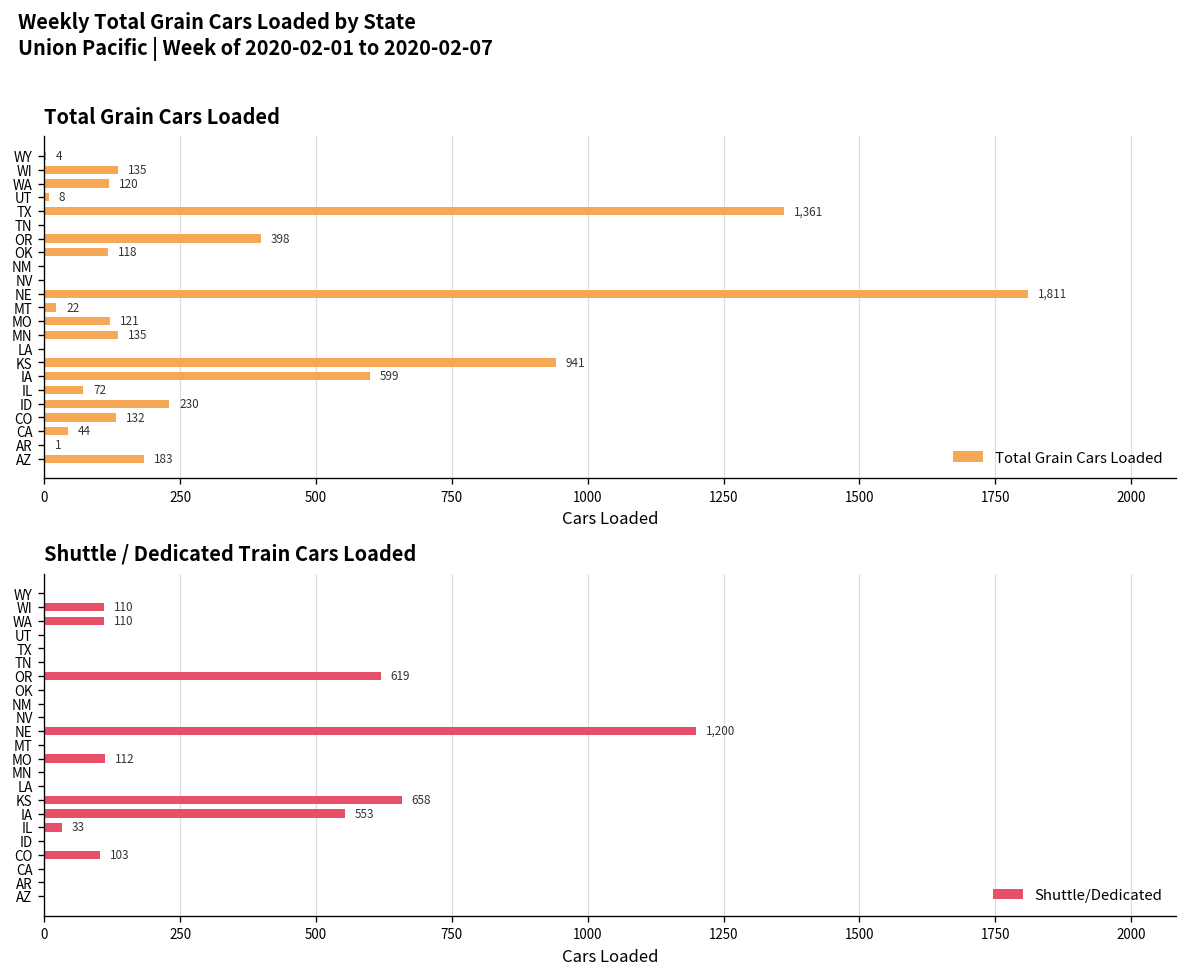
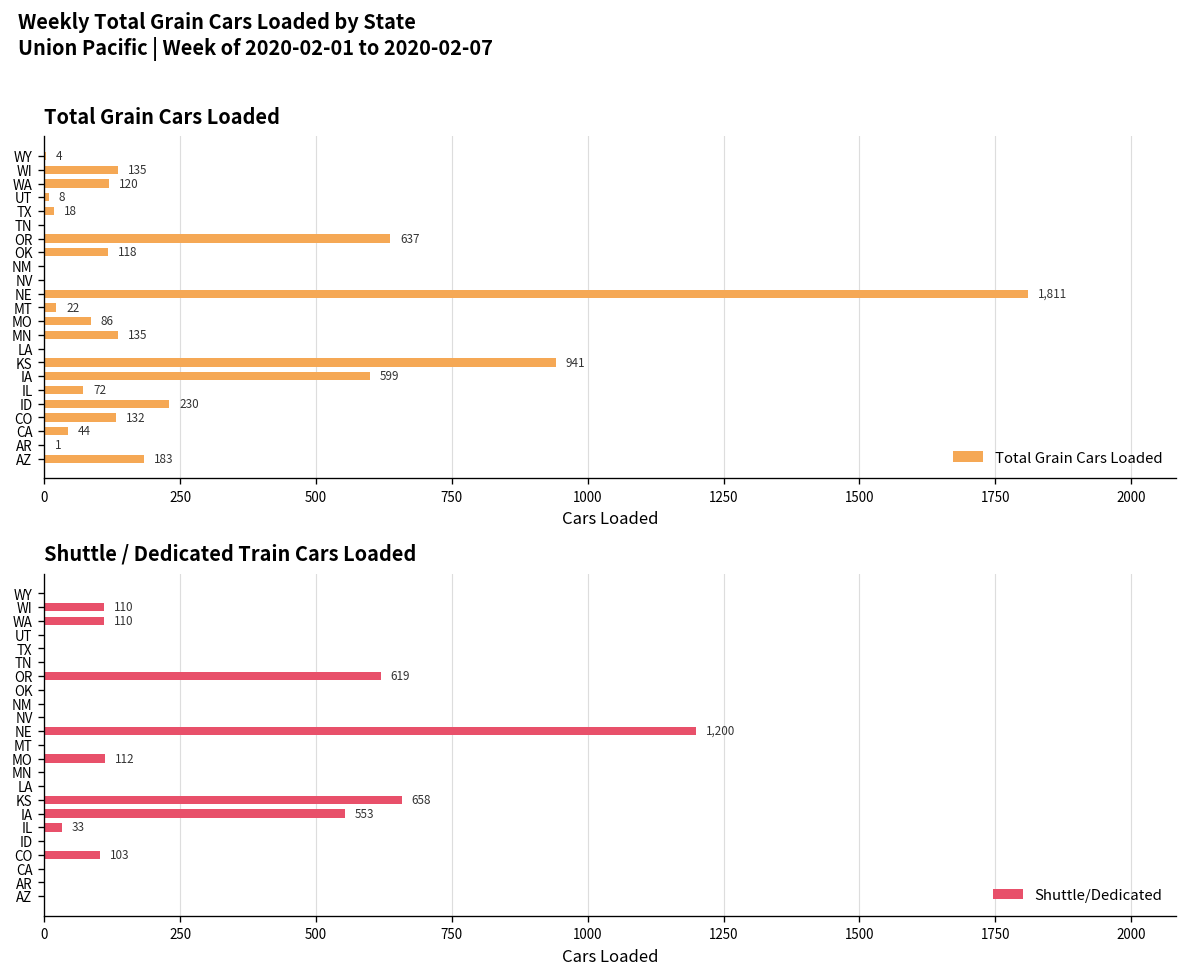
Total Grain Cars Loaded, TX: 1,361 -> 18
Total Grain Cars Loaded, OR: 398 -> 637
Total Grain Cars Loaded, MO: 121 -> 86
